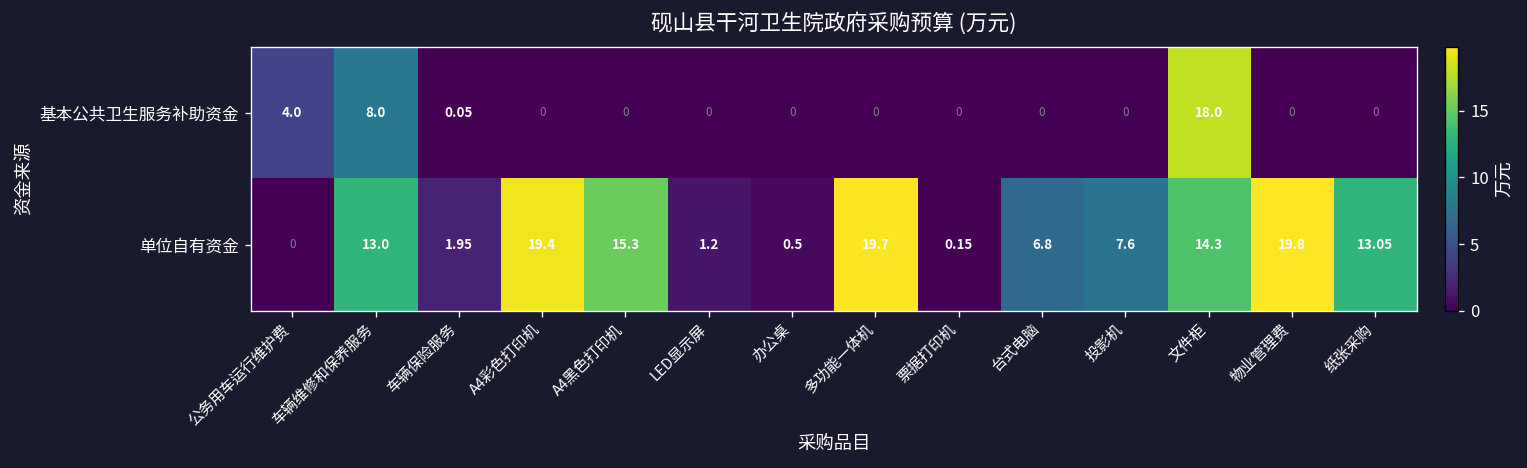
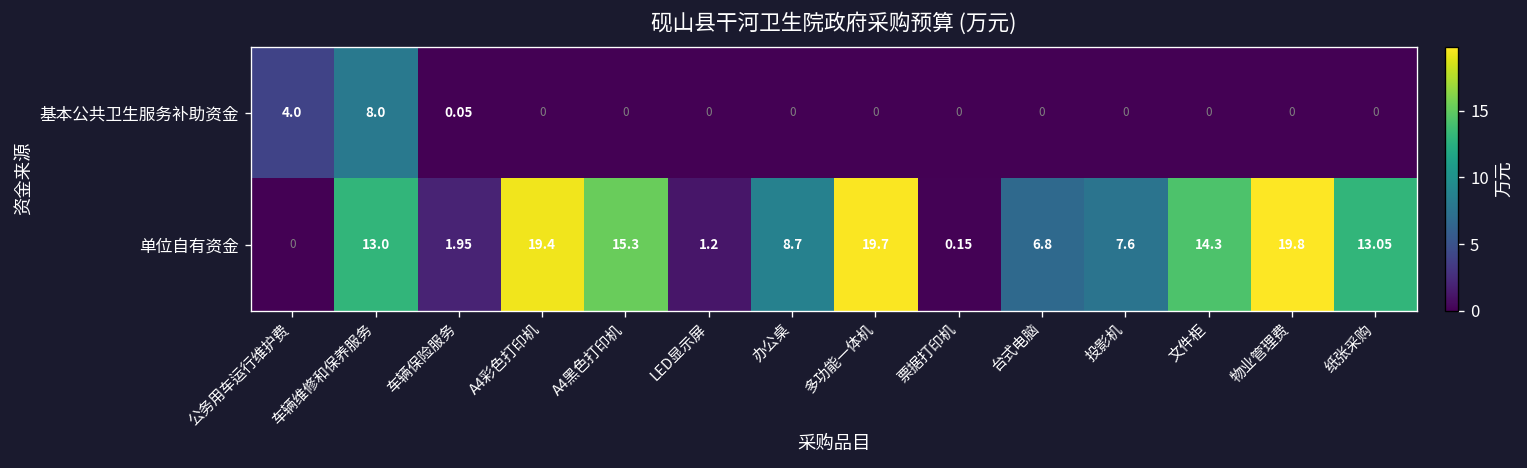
基本公共卫生服务补助资金, 文件柜: 18.0 -> 0
单位自有资金, 办公桌: 0.5 -> 8.7
